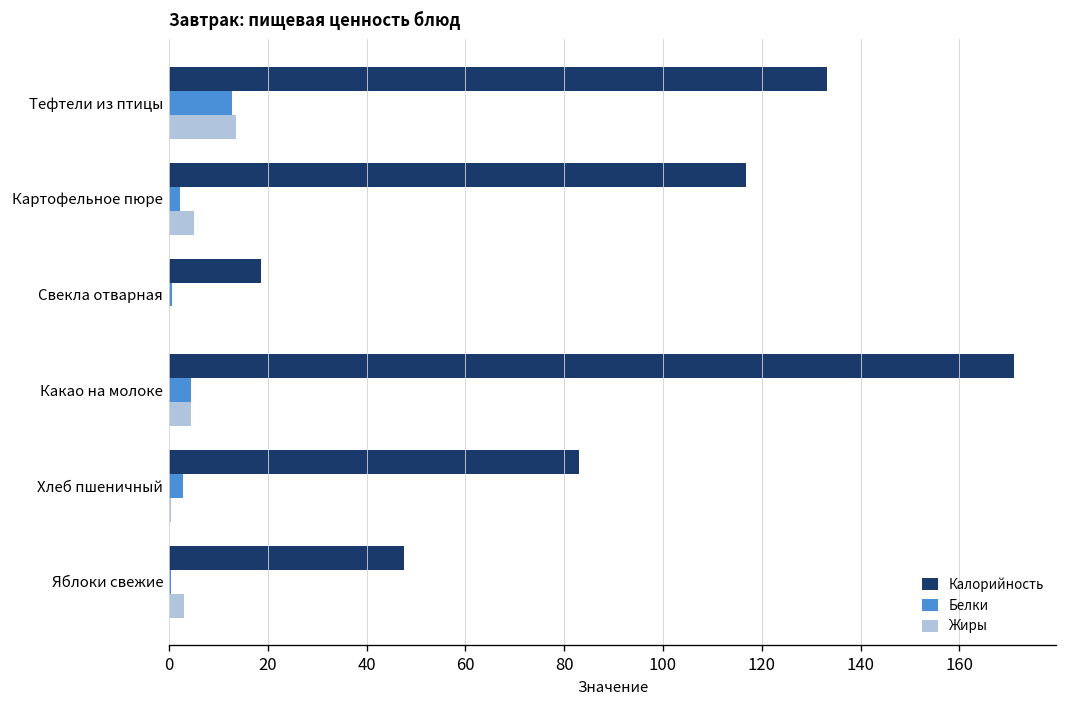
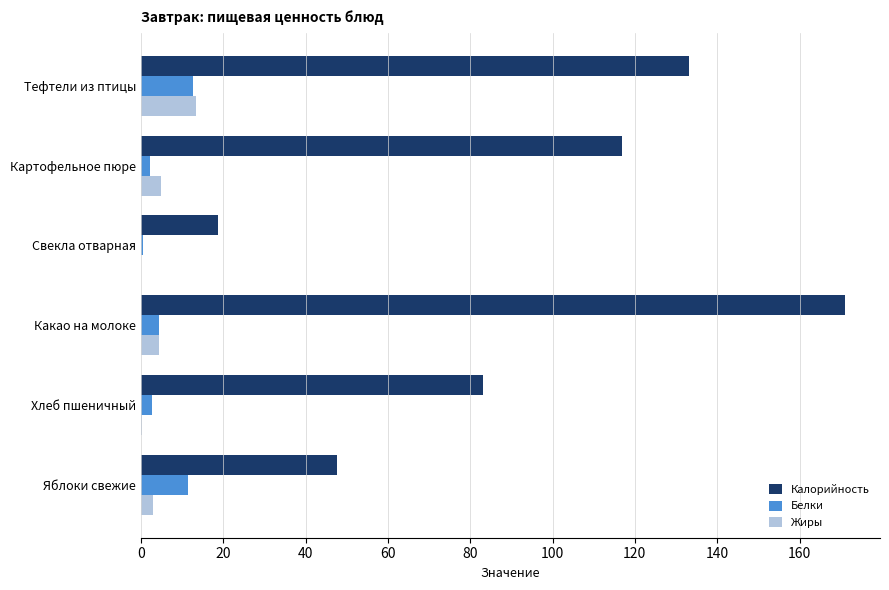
Белки, Яблоки свежие: 0 -> 12
